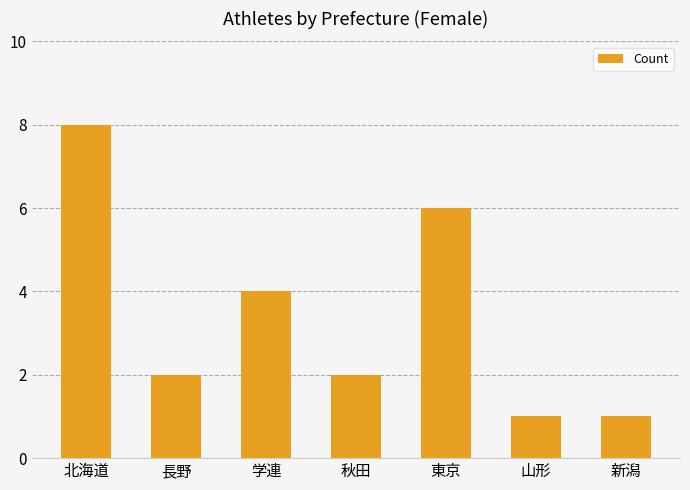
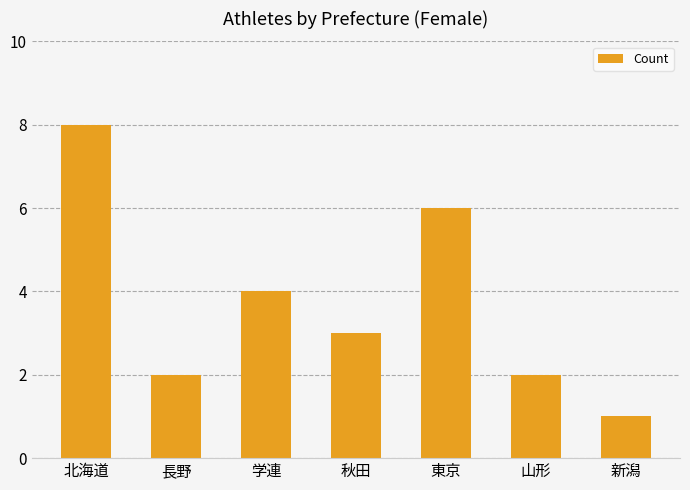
秋田: 2 -> 3
山形: 1 -> 2
